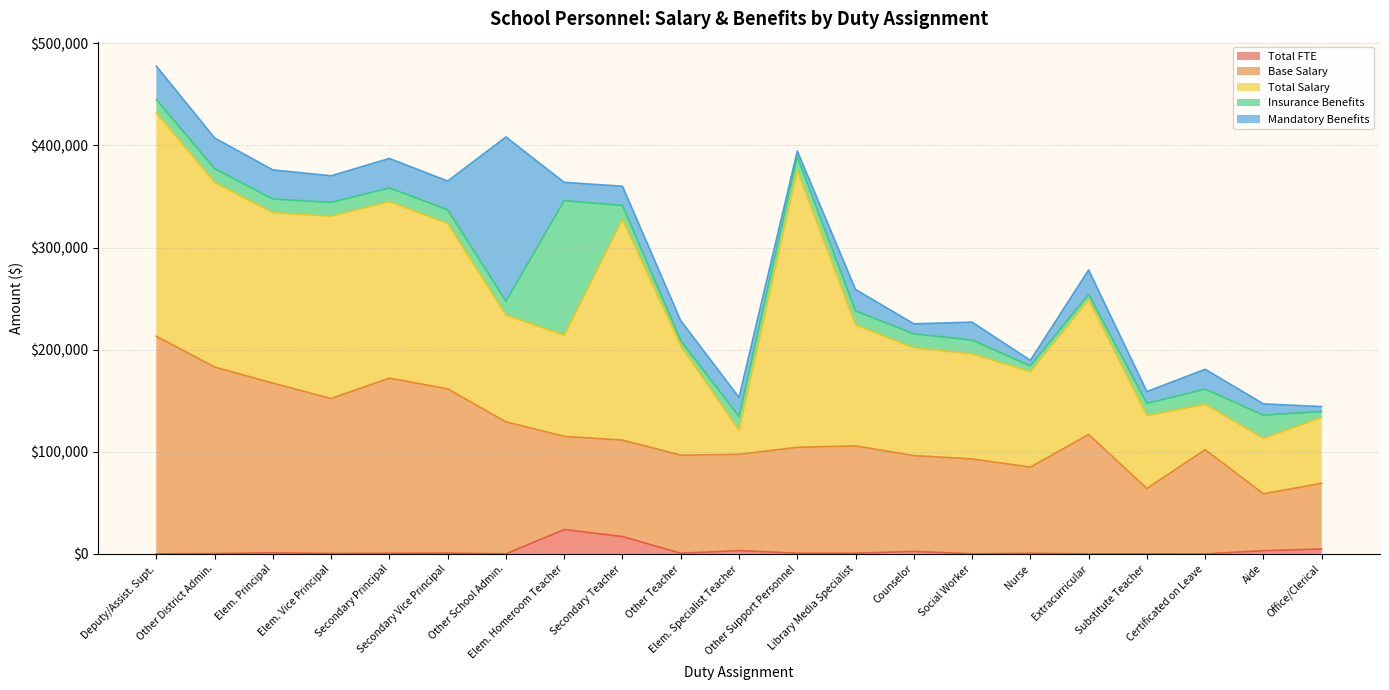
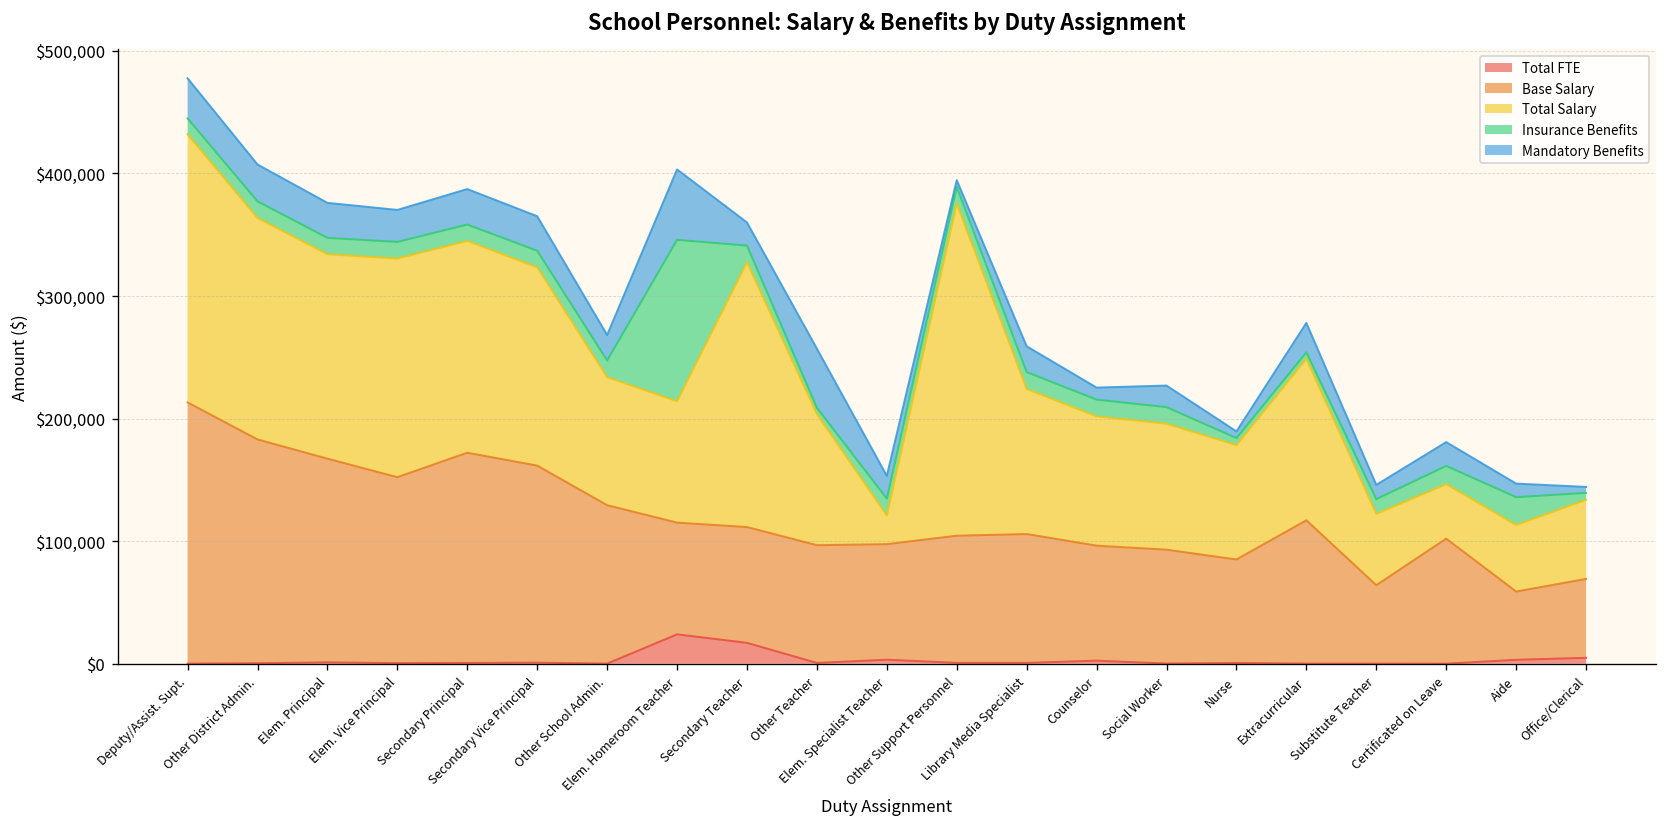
Mandatory Benefits, Other School Admin.: $161,000 -> $21,000
Mandatory Benefits, Elem. Homeroom Teacher: $18,000 -> $57,000
Mandatory Benefits, Other Teacher: $20,000 -> $48,000
Total Salary, Substitute Teacher: $71,000 -> $58,000
